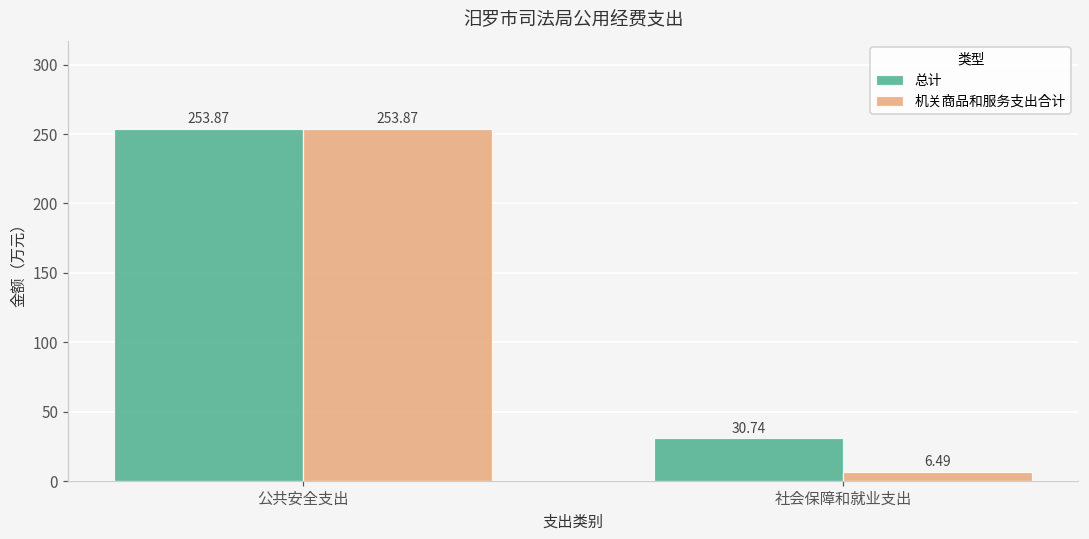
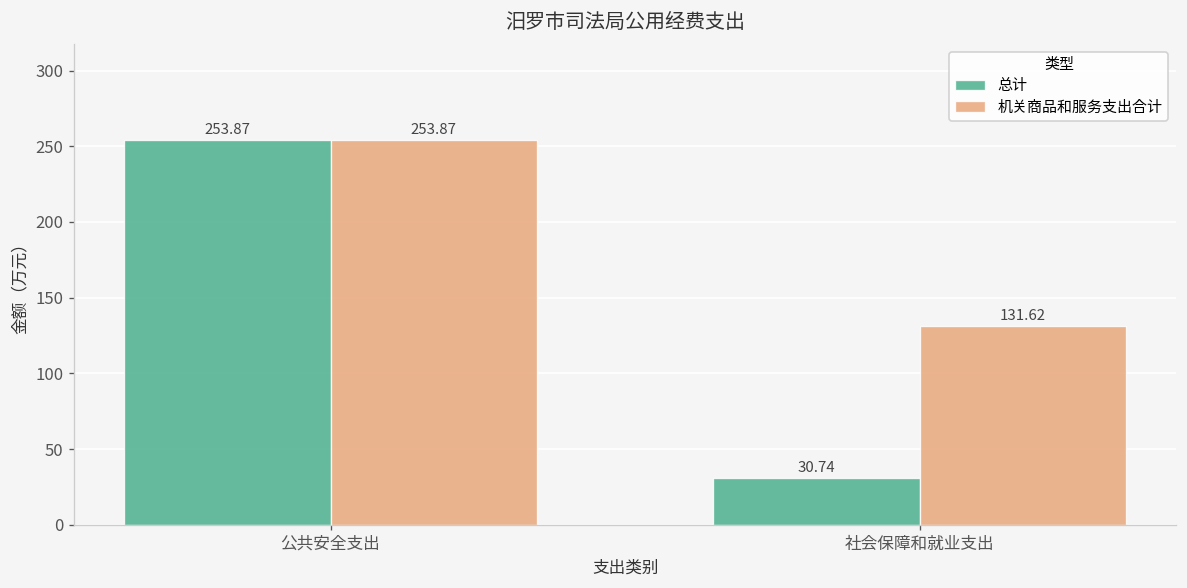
机关商品和服务支出合计, 社会保障和就业支出: 6.49 -> 131.62
